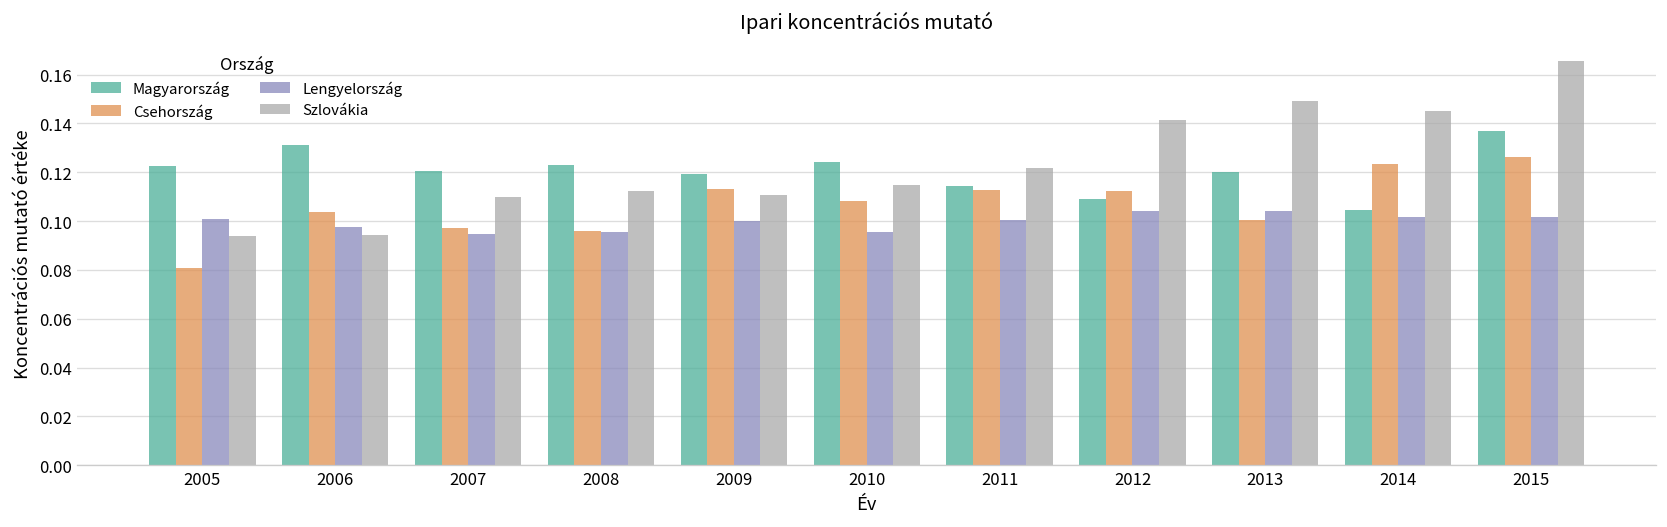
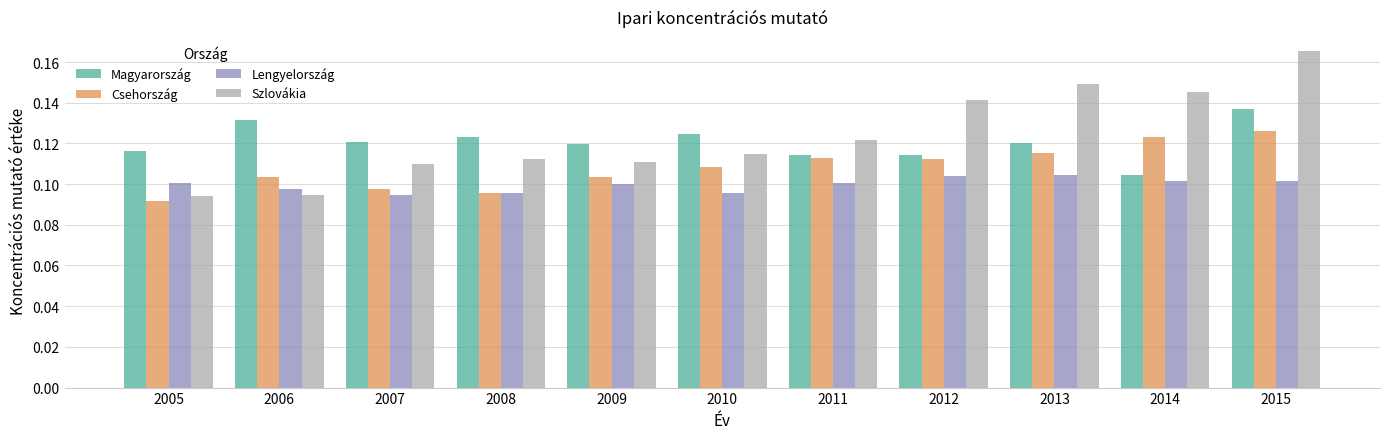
Magyarország, 2005: 0.123 -> 0.116
Csehország, 2005: 0.081 -> 0.092
Csehország, 2009: 0.113 -> 0.104
Magyarország, 2012: 0.109 -> 0.114
Csehország, 2013: 0.101 -> 0.115
